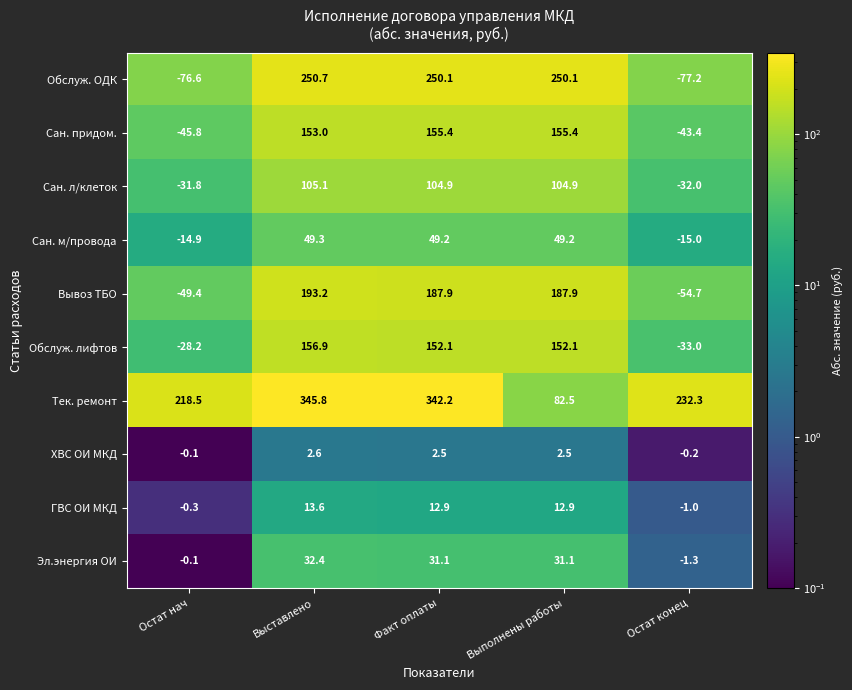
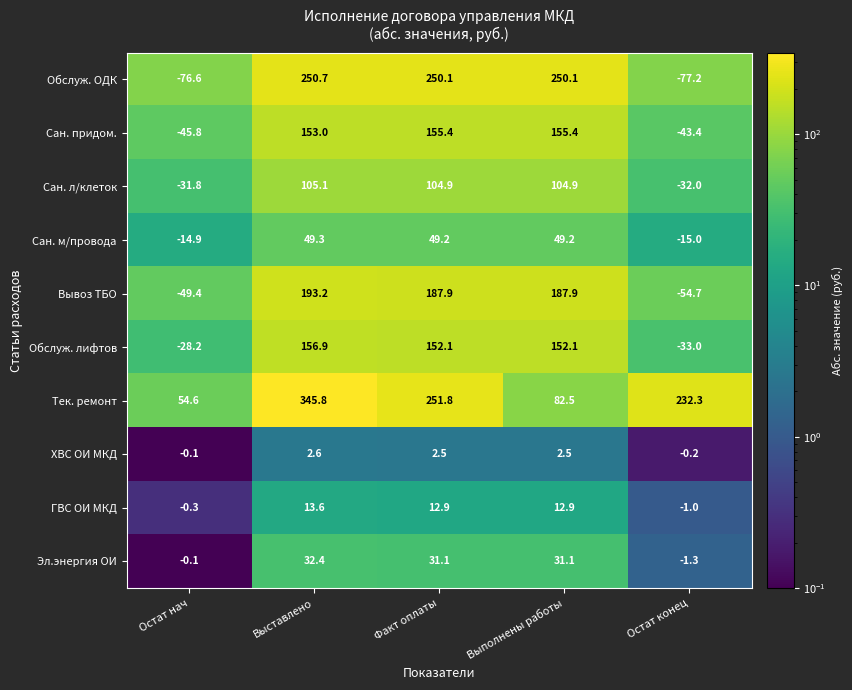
Тек. ремонт, Остат нач: 218.5 -> 54.6
Тек. ремонт, Факт оплаты: 342.2 -> 251.8
